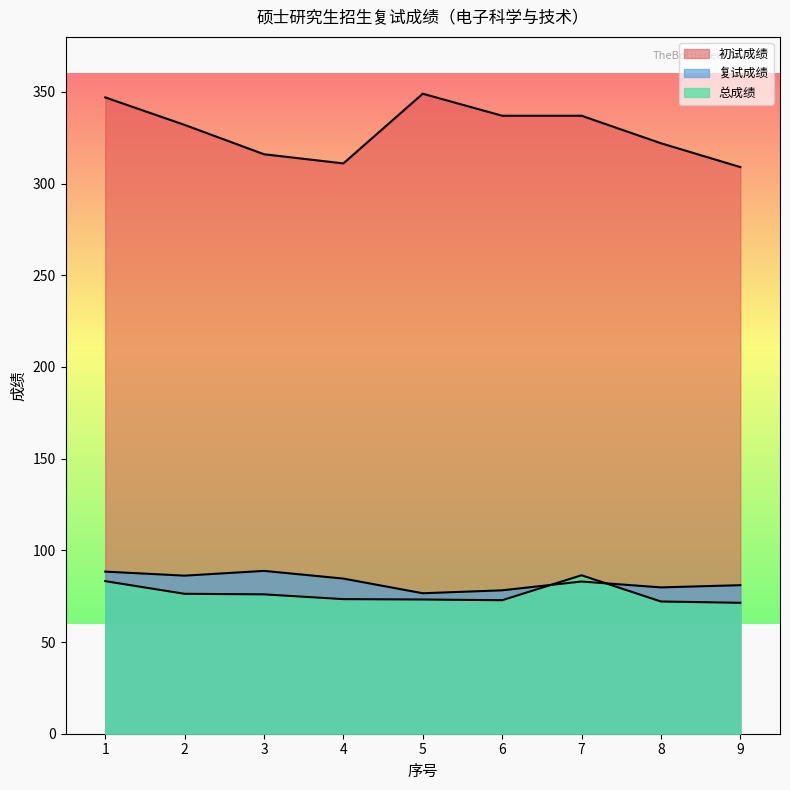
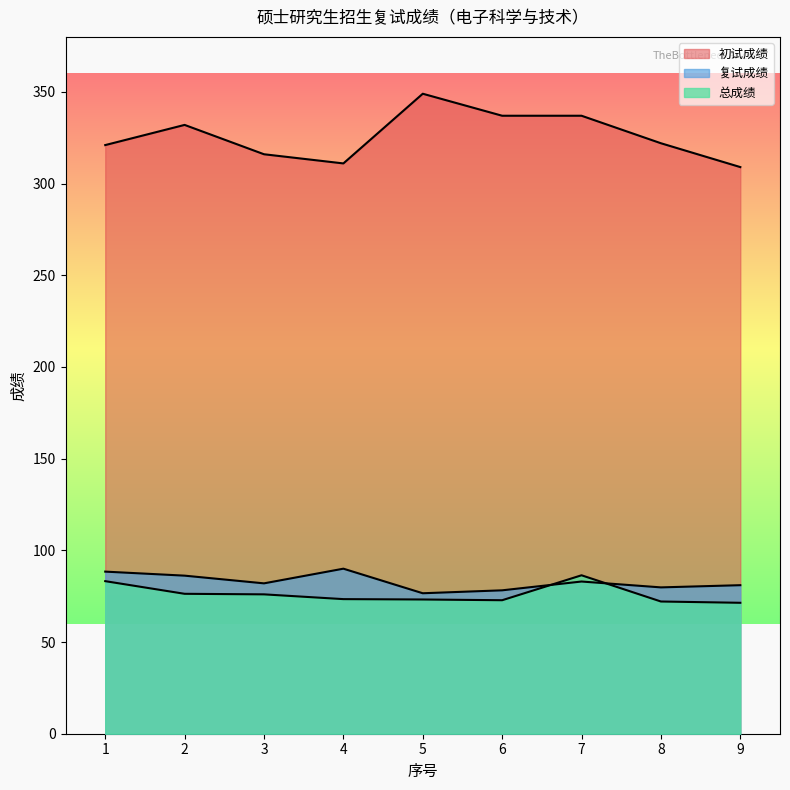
初试成绩, 1: 347 -> 321
复试成绩, 3: 89 -> 82
复试成绩, 4: 85 -> 90
